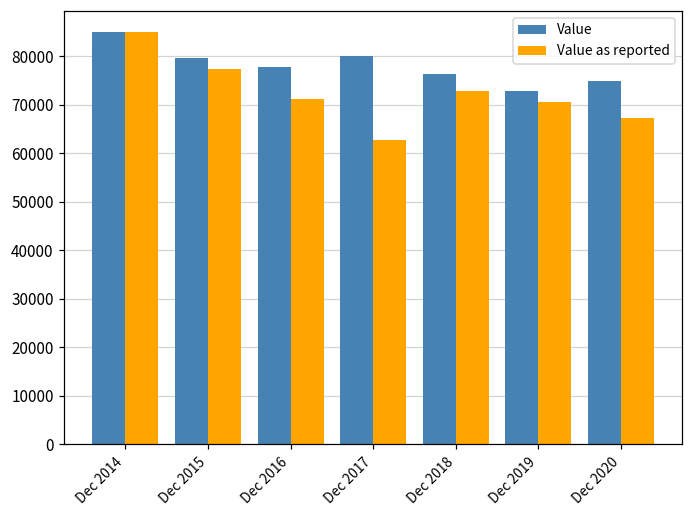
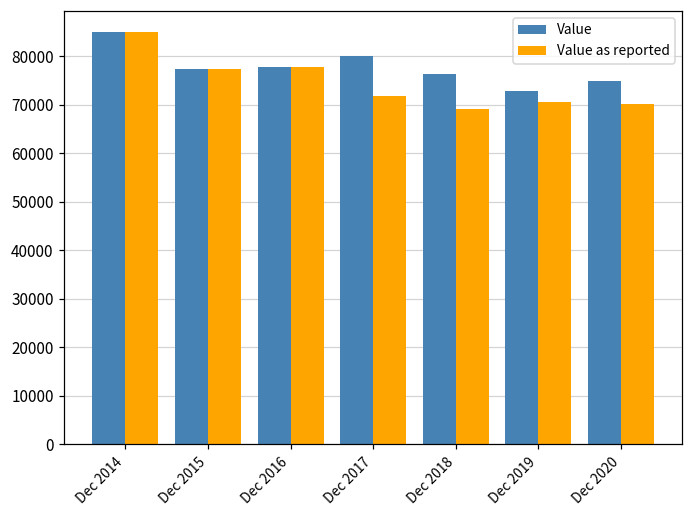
Value, Dec 2015: 80000 -> 78000
Value as reported, Dec 2016: 71000 -> 78000
Value as reported, Dec 2017: 63000 -> 72000
Value as reported, Dec 2018: 73000 -> 69000
Value as reported, Dec 2020: 67000 -> 70000
